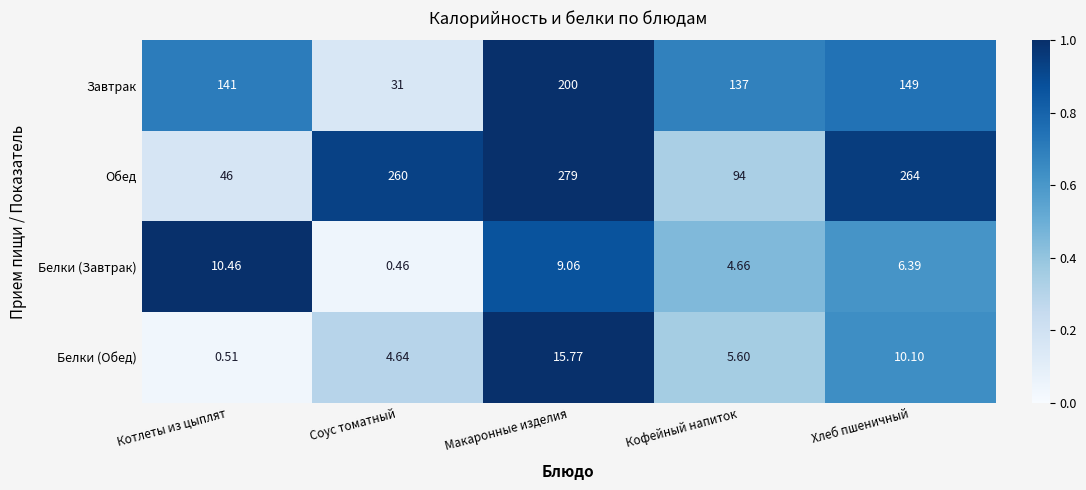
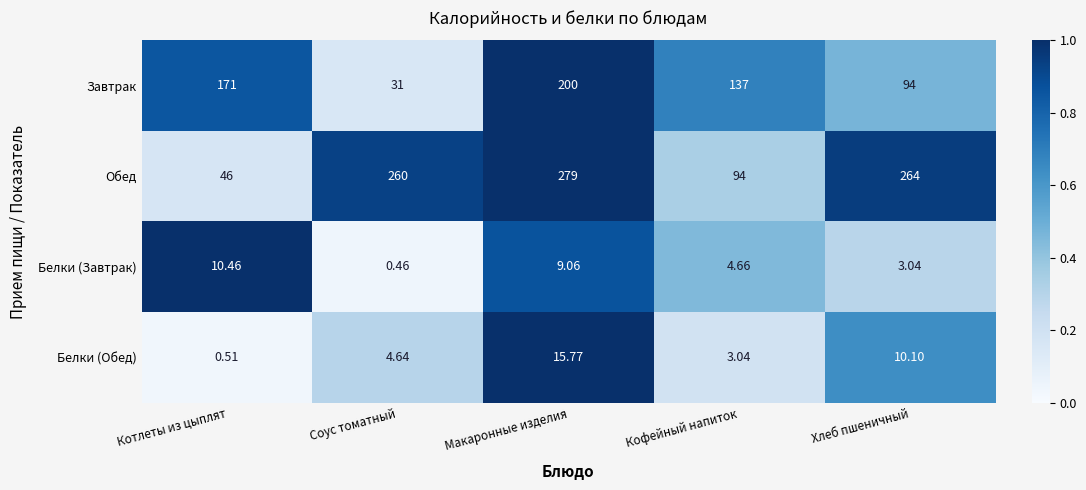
Завтрак, Котлеты из цыплят: 141 -> 171
Завтрак, Хлеб пшеничный: 149 -> 94
Белки (Завтрак), Хлеб пшеничный: 6.39 -> 3.04
Белки (Обед), Кофейный напиток: 5.60 -> 3.04
